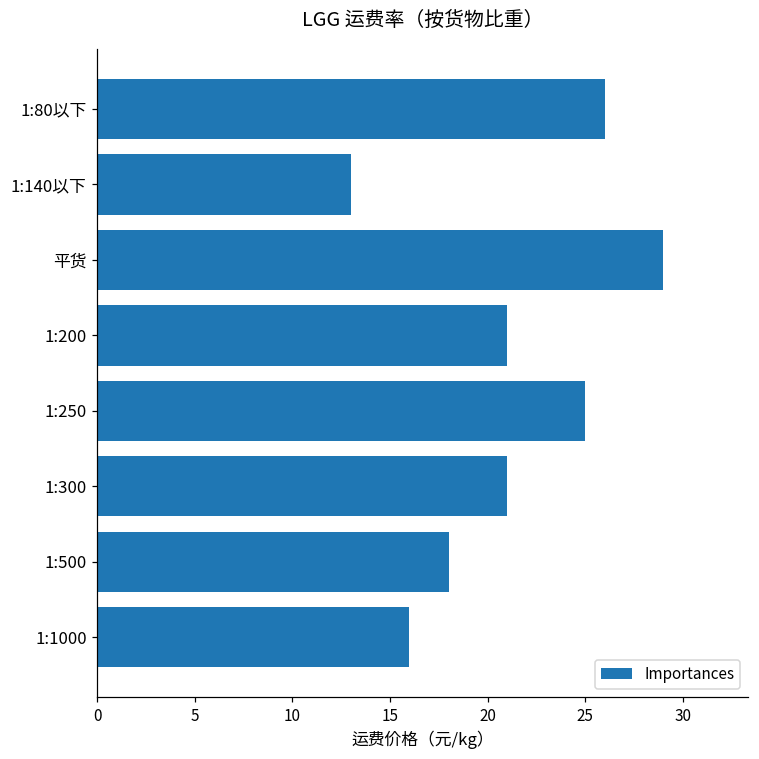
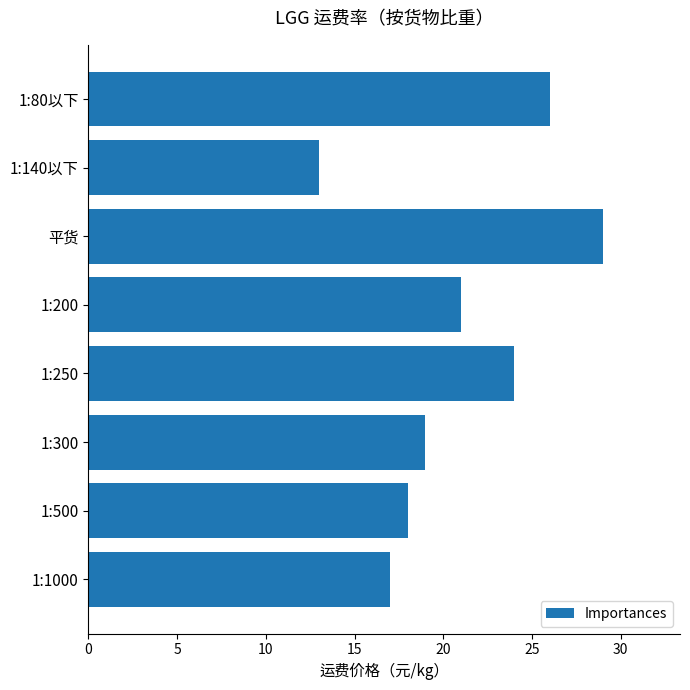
1:250: 25 -> 24
1:300: 21 -> 19
1:1000: 16 -> 17
